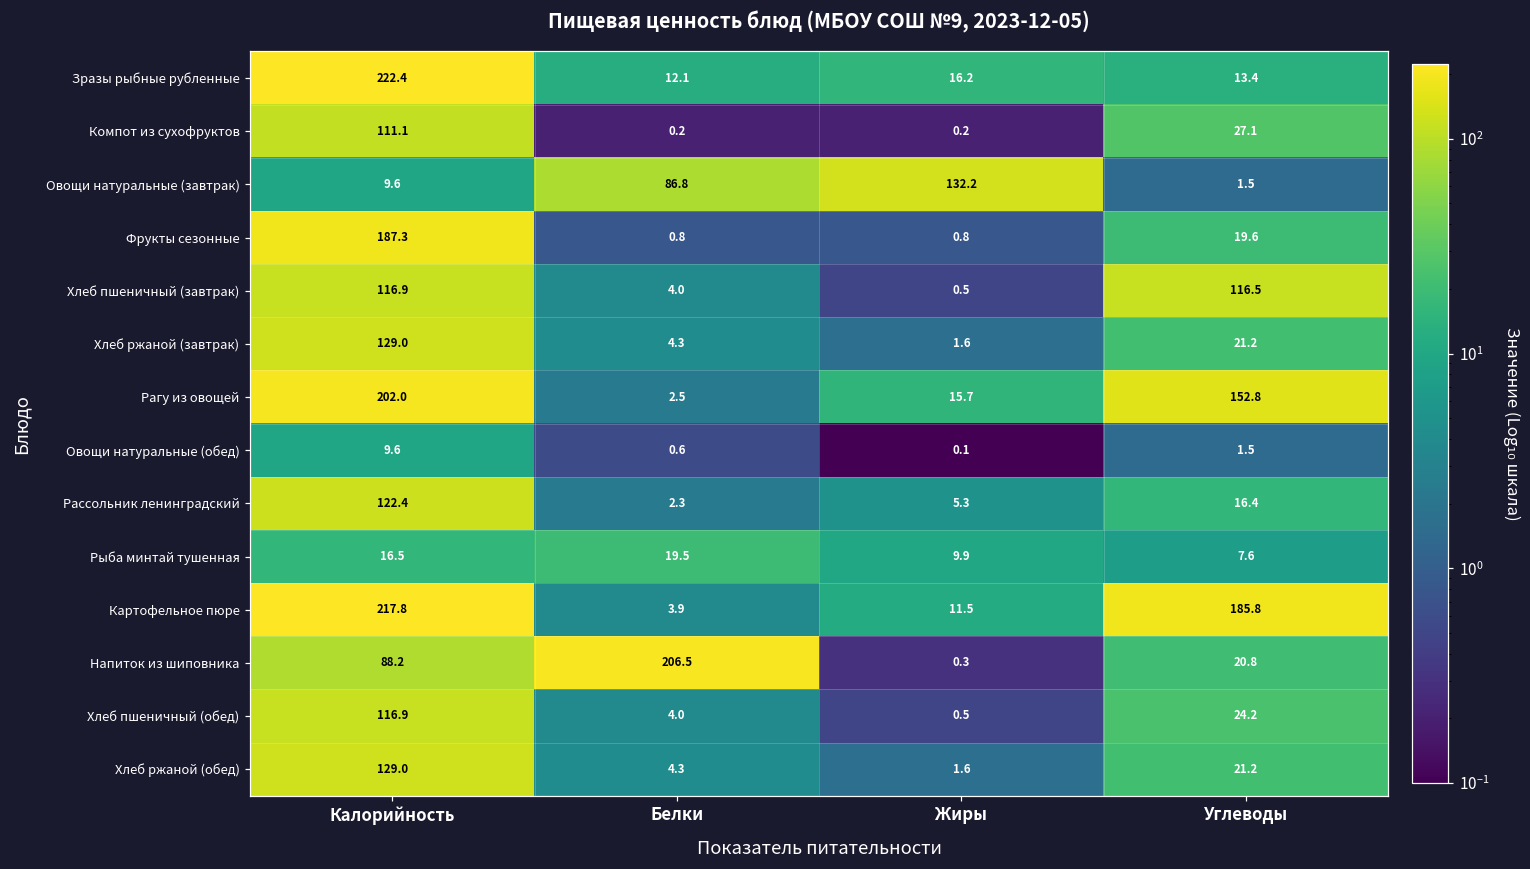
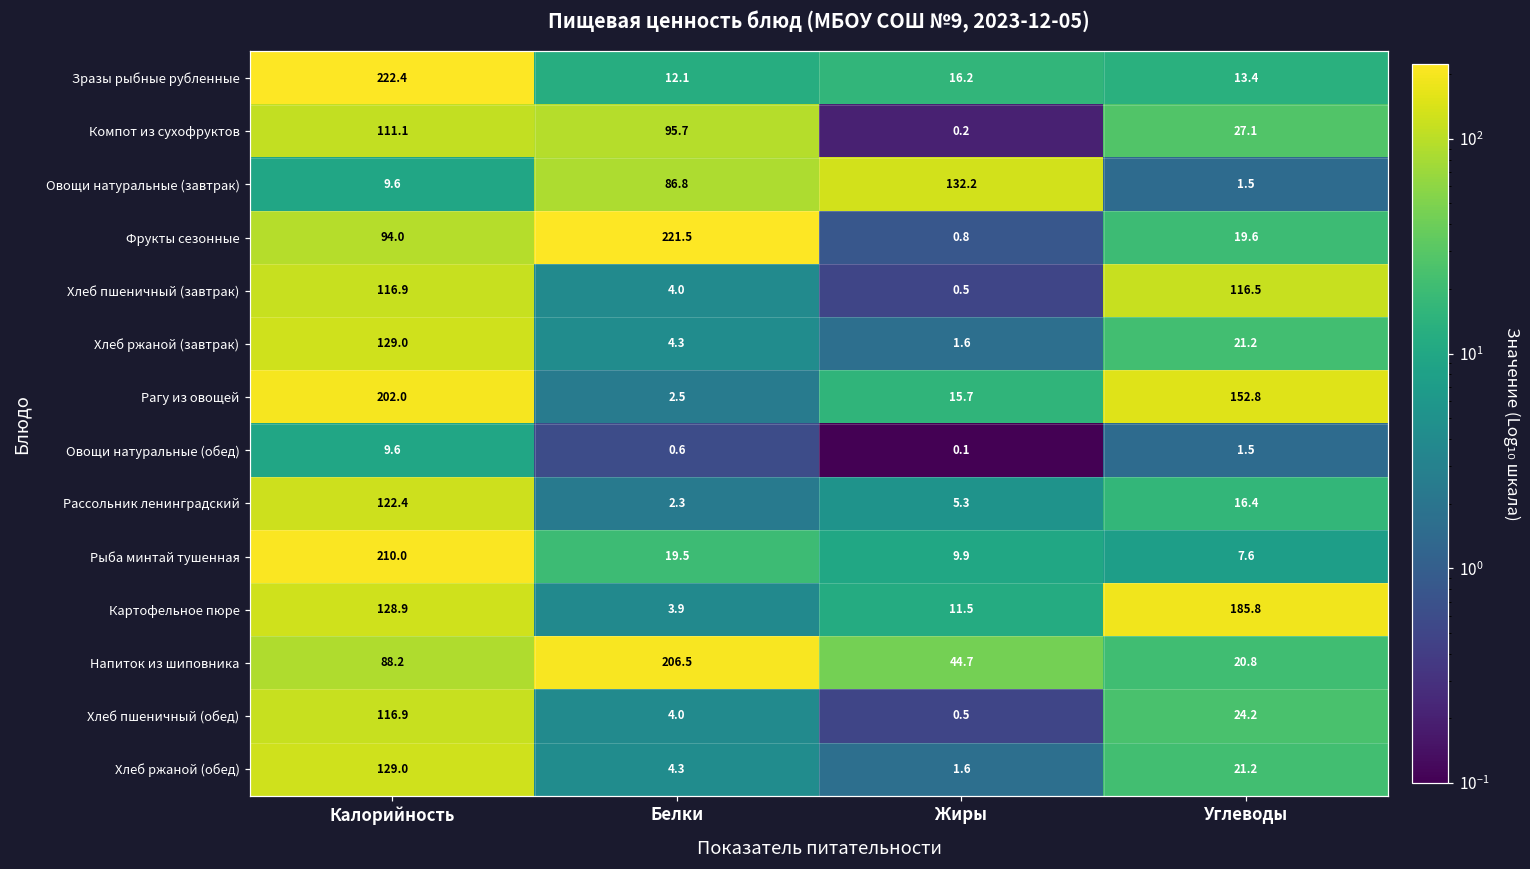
Компот из сухофруктов, Белки: 0.2 -> 95.7
Фрукты сезонные, Калорийность: 187.3 -> 94.0
Фрукты сезонные, Белки: 0.8 -> 221.5
Рыба минтай тушенная, Калорийность: 16.5 -> 210.0
Картофельное пюре, Калорийность: 217.8 -> 128.9
Напиток из шиповника, Жиры: 0.3 -> 44.7
